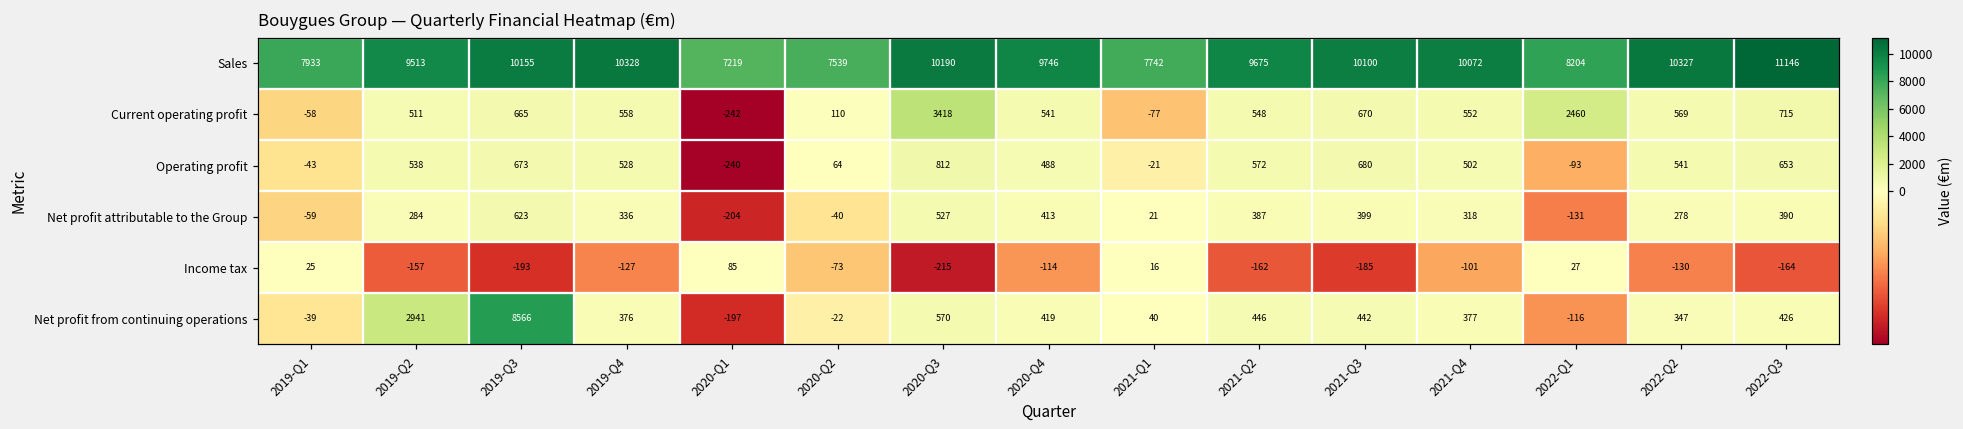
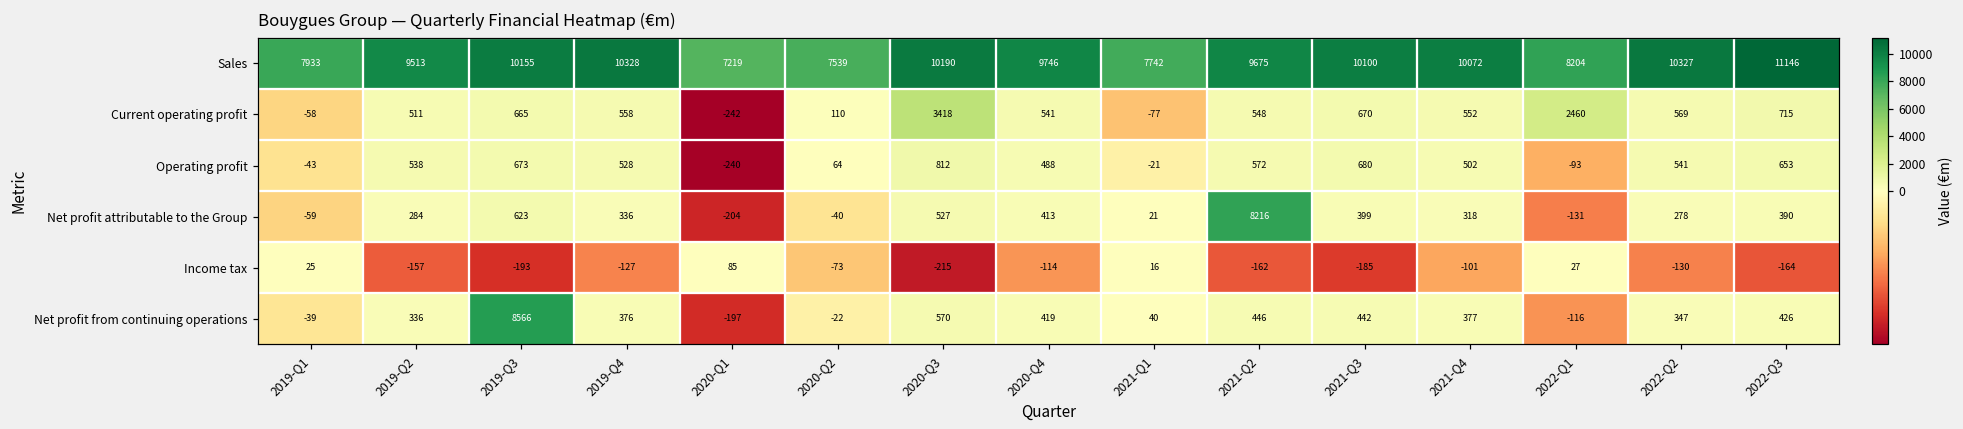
Net profit attributable to the Group, 2021-Q2: 387 -> 8216
Net profit from continuing operations, 2019-Q2: 2941 -> 336
